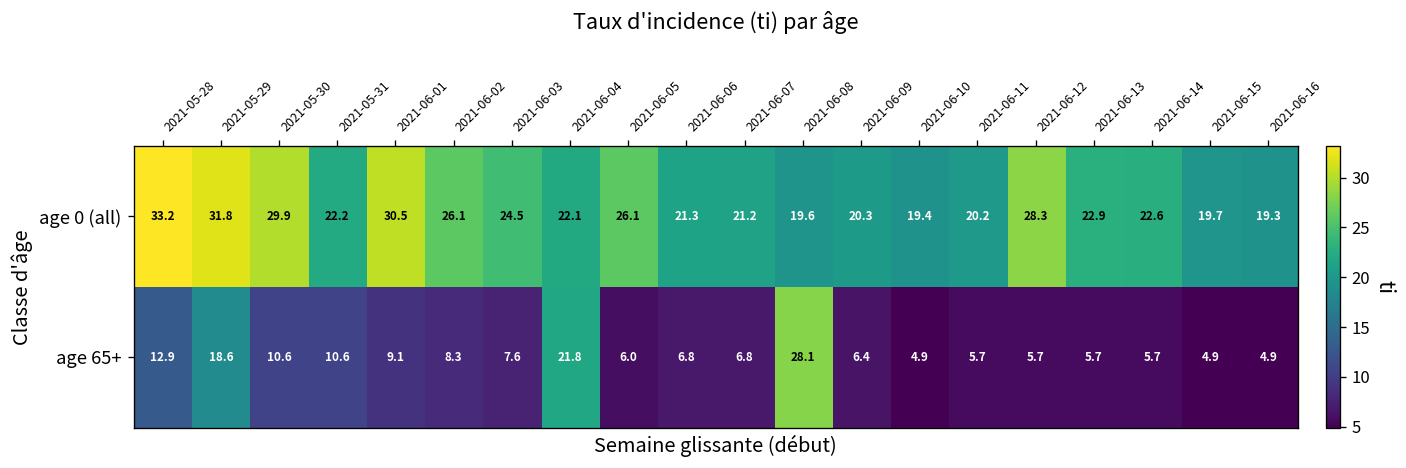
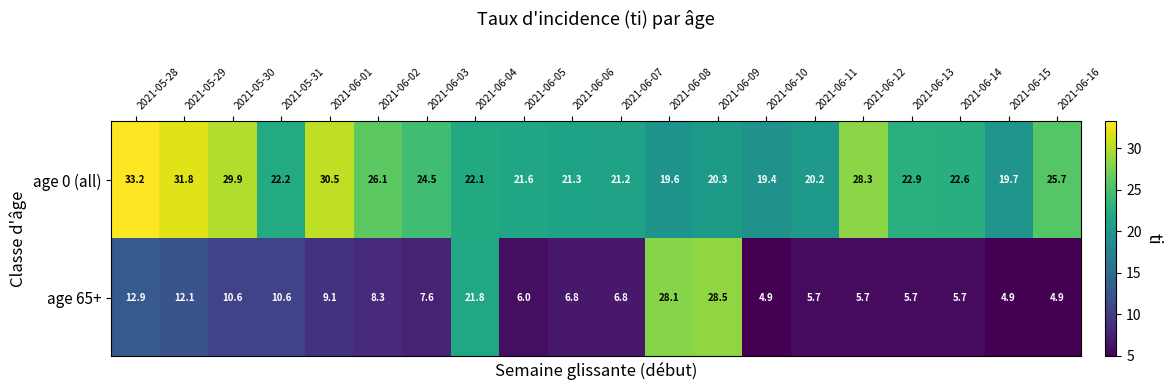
age 0 (all), 2021-06-05: 26.1 -> 21.6
age 0 (all), 2021-06-16: 19.3 -> 25.7
age 65+, 2021-05-29: 18.6 -> 12.1
age 65+, 2021-06-09: 6.4 -> 28.5
